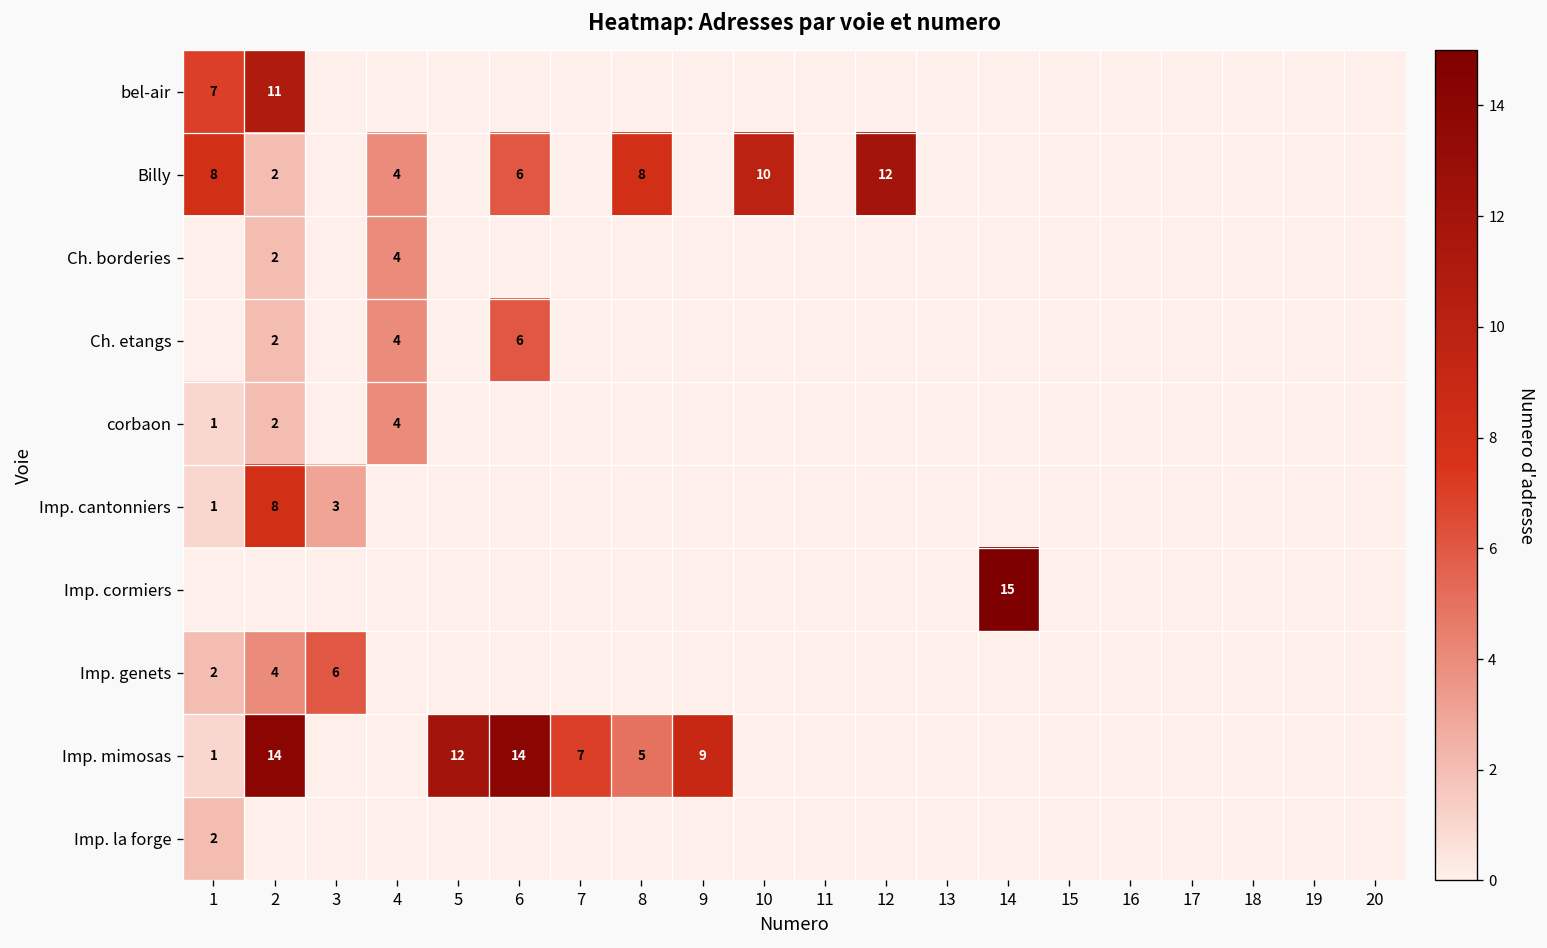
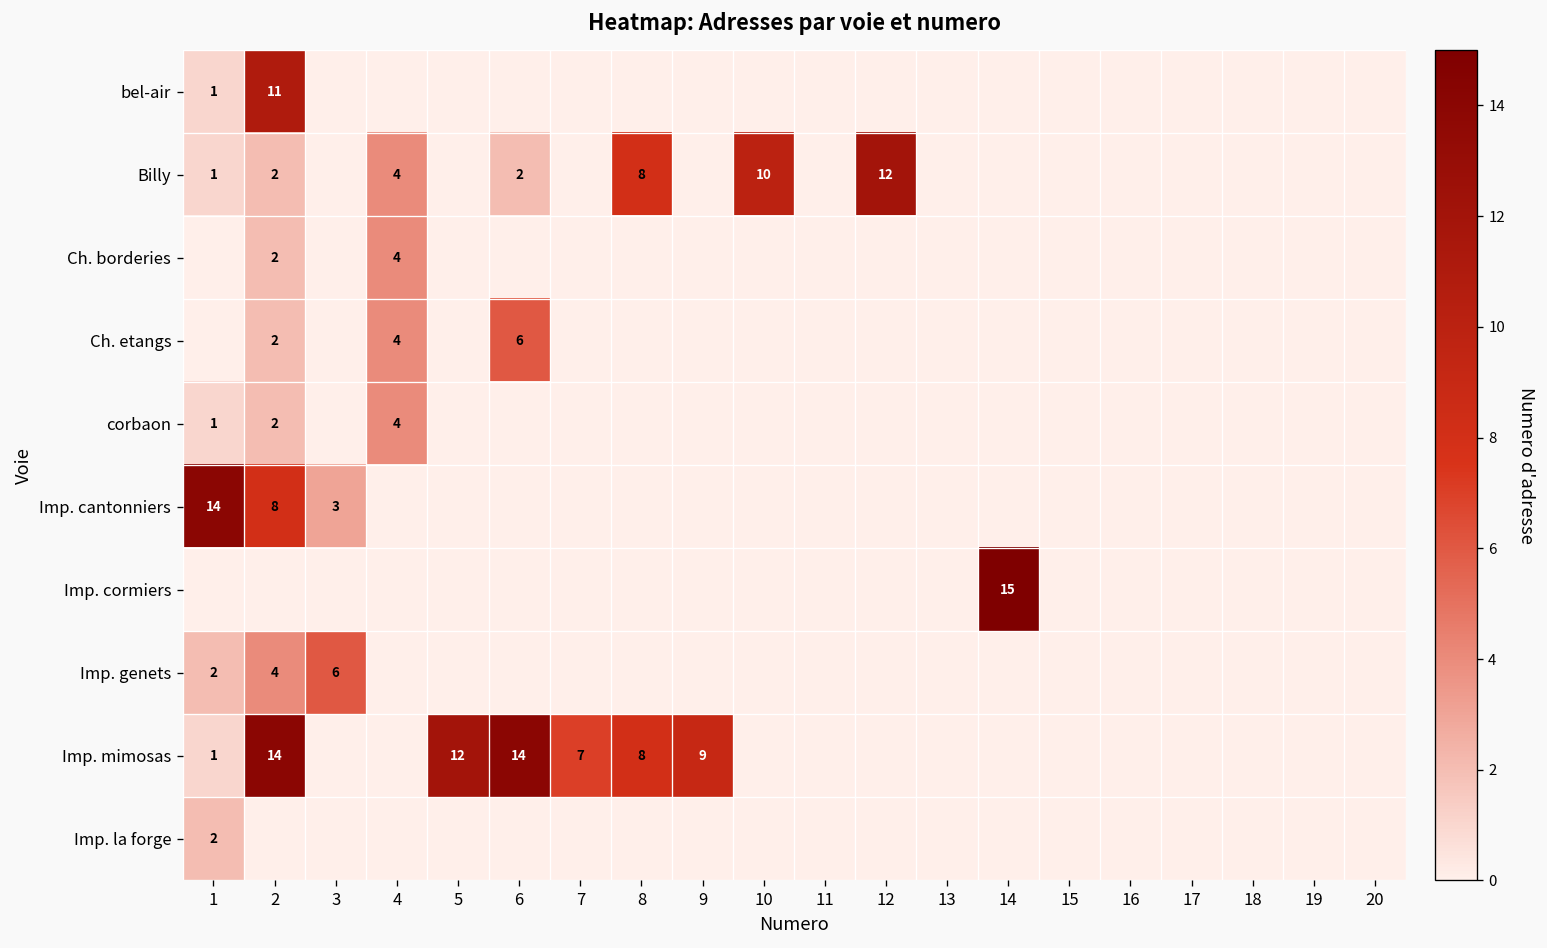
bel-air, 1: 7 -> 1
Billy, 1: 8 -> 1
Billy, 6: 6 -> 2
Imp. cantonniers, 1: 1 -> 14
Imp. mimosas, 8: 5 -> 8
